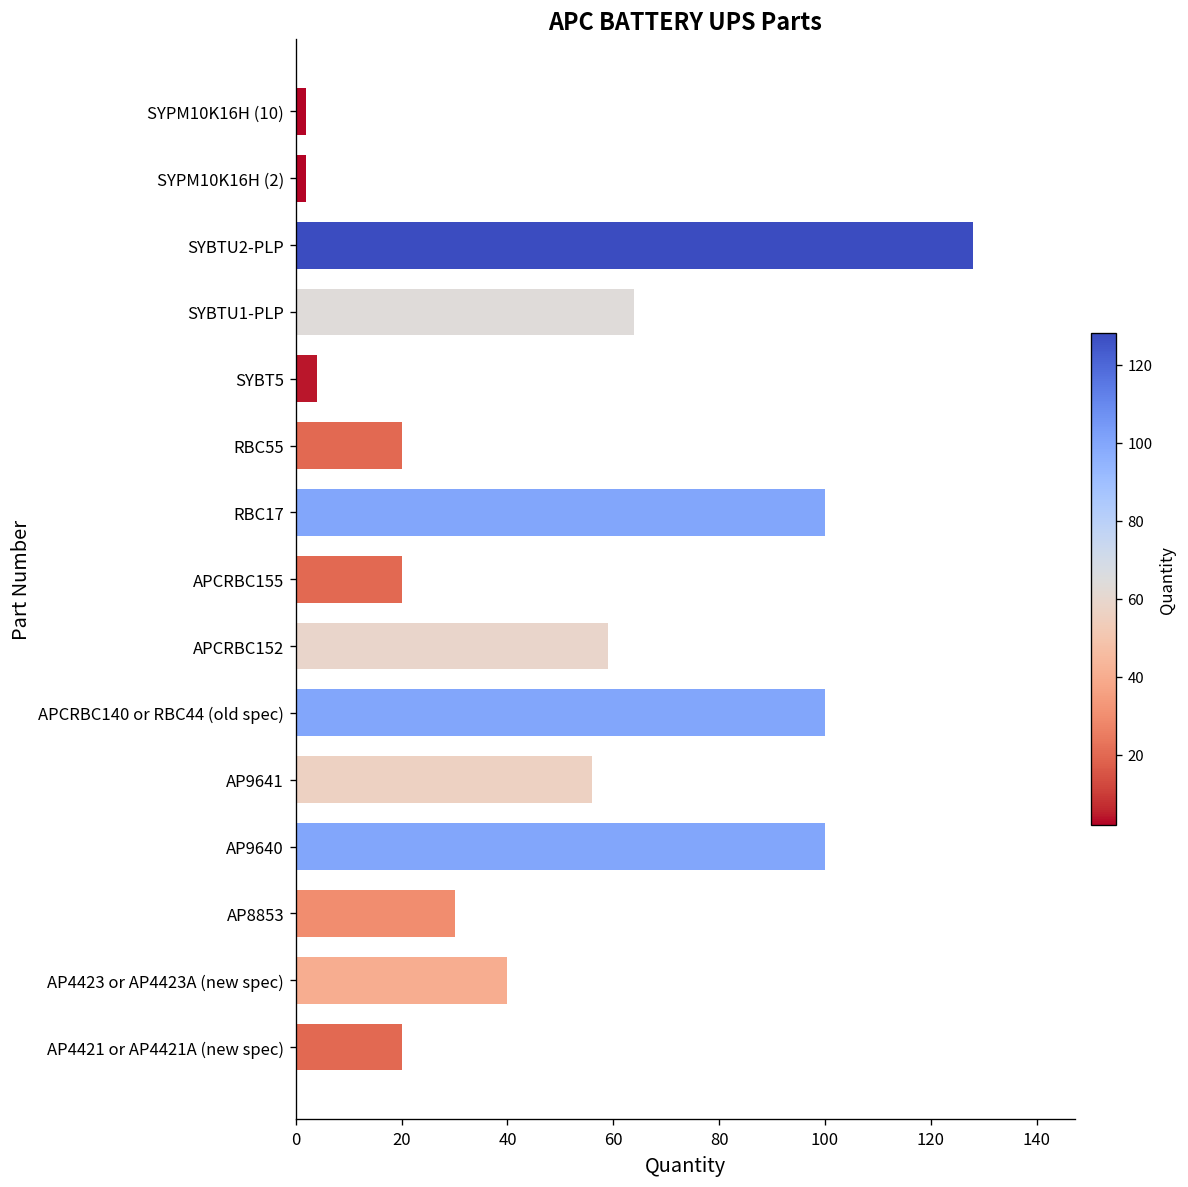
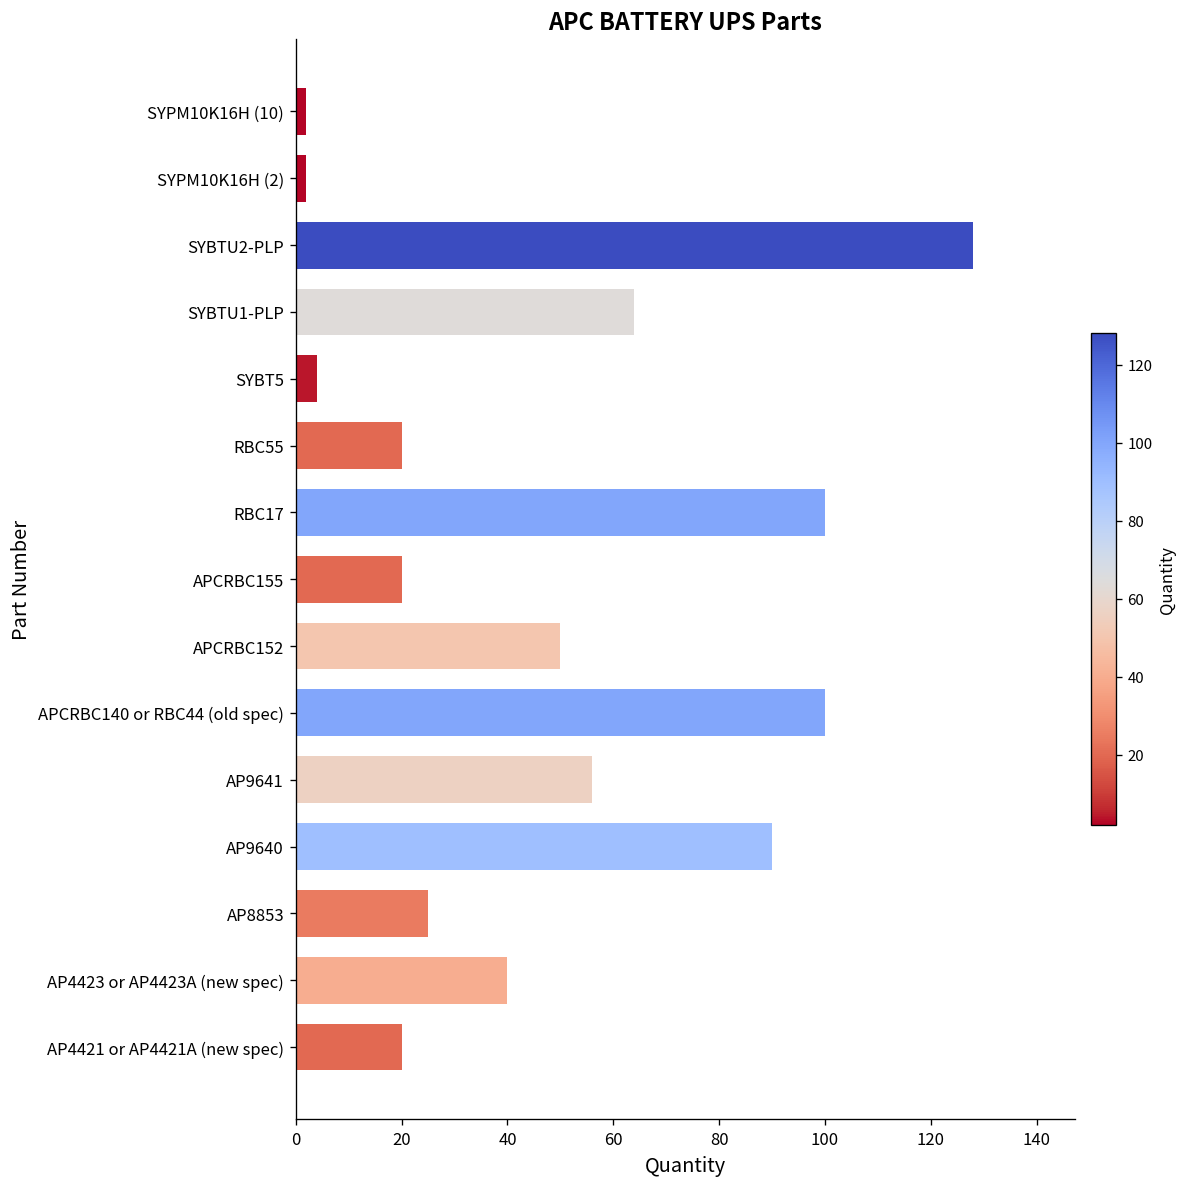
APCRBC152: 59 -> 50
AP9640: 100 -> 90
AP8853: 30 -> 25
